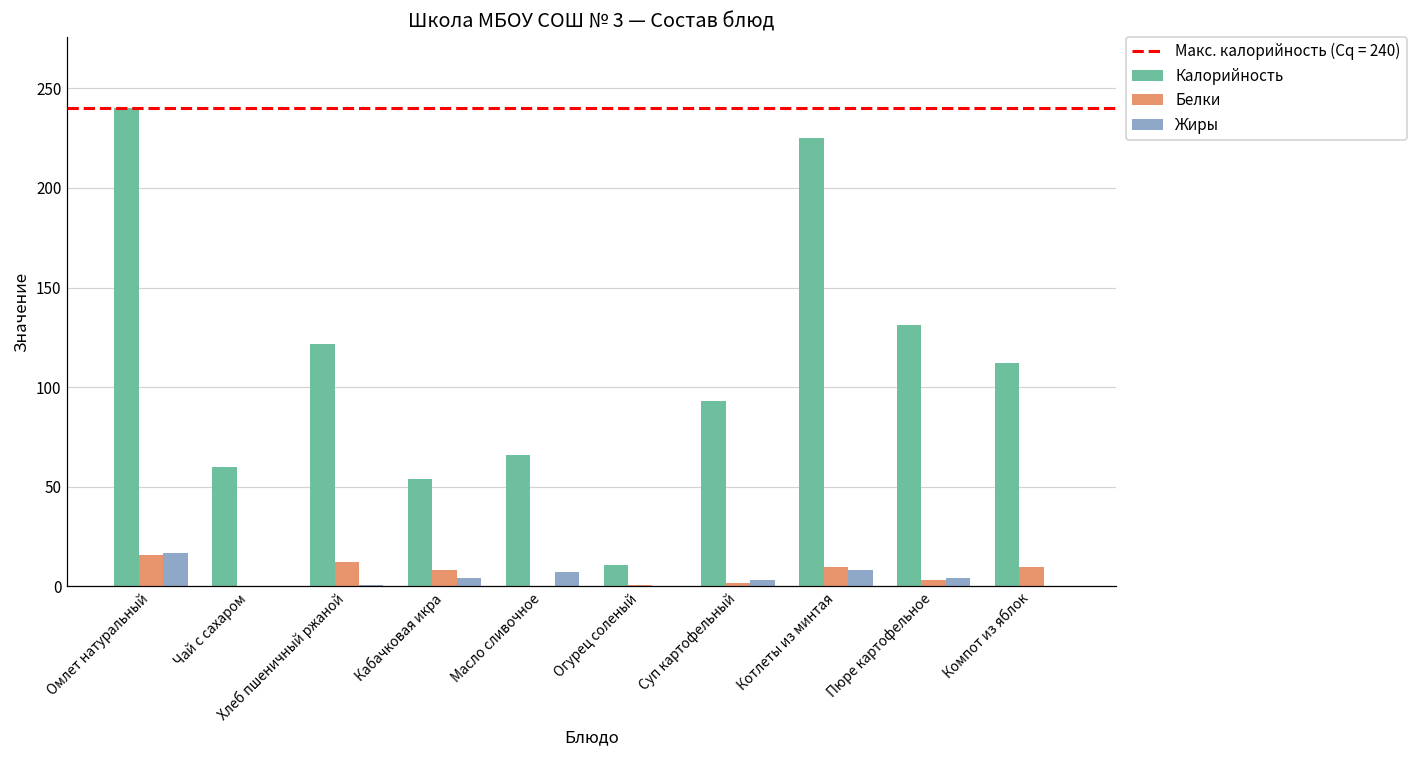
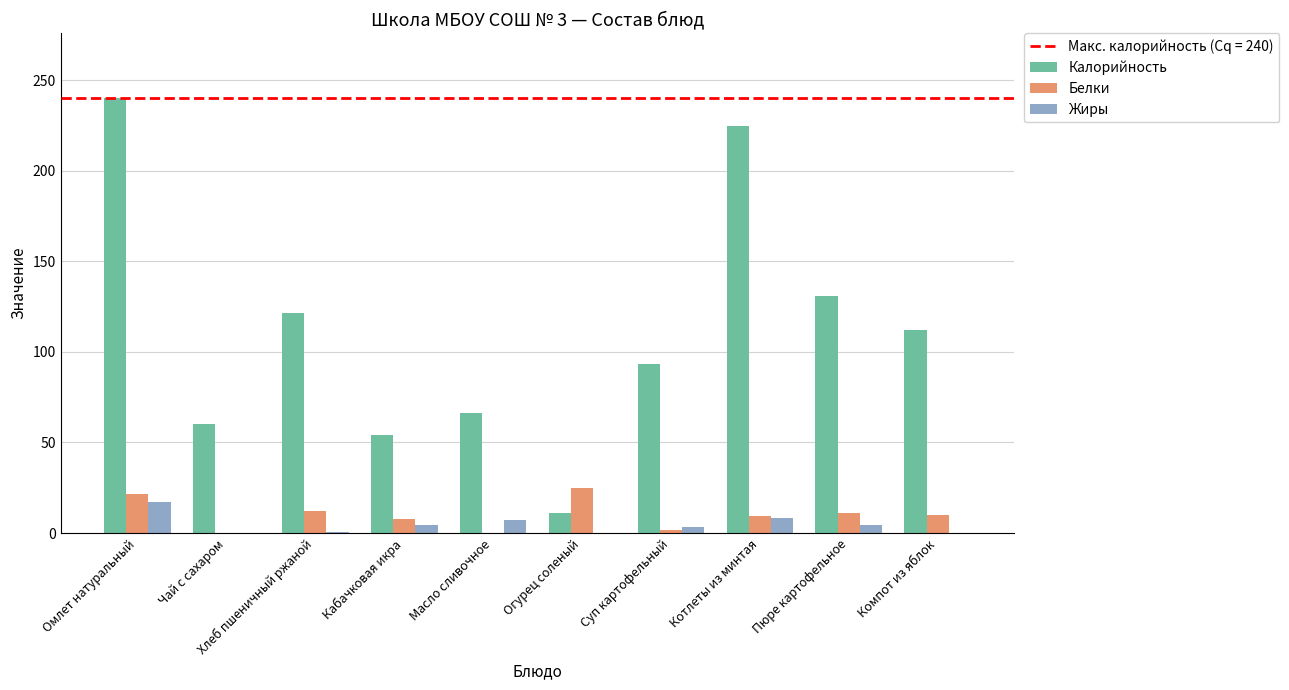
Белки, Омлет натуральный: 16 -> 22
Белки, Огурец соленый: 0 -> 25
Белки, Пюре картофельное: 3 -> 11
